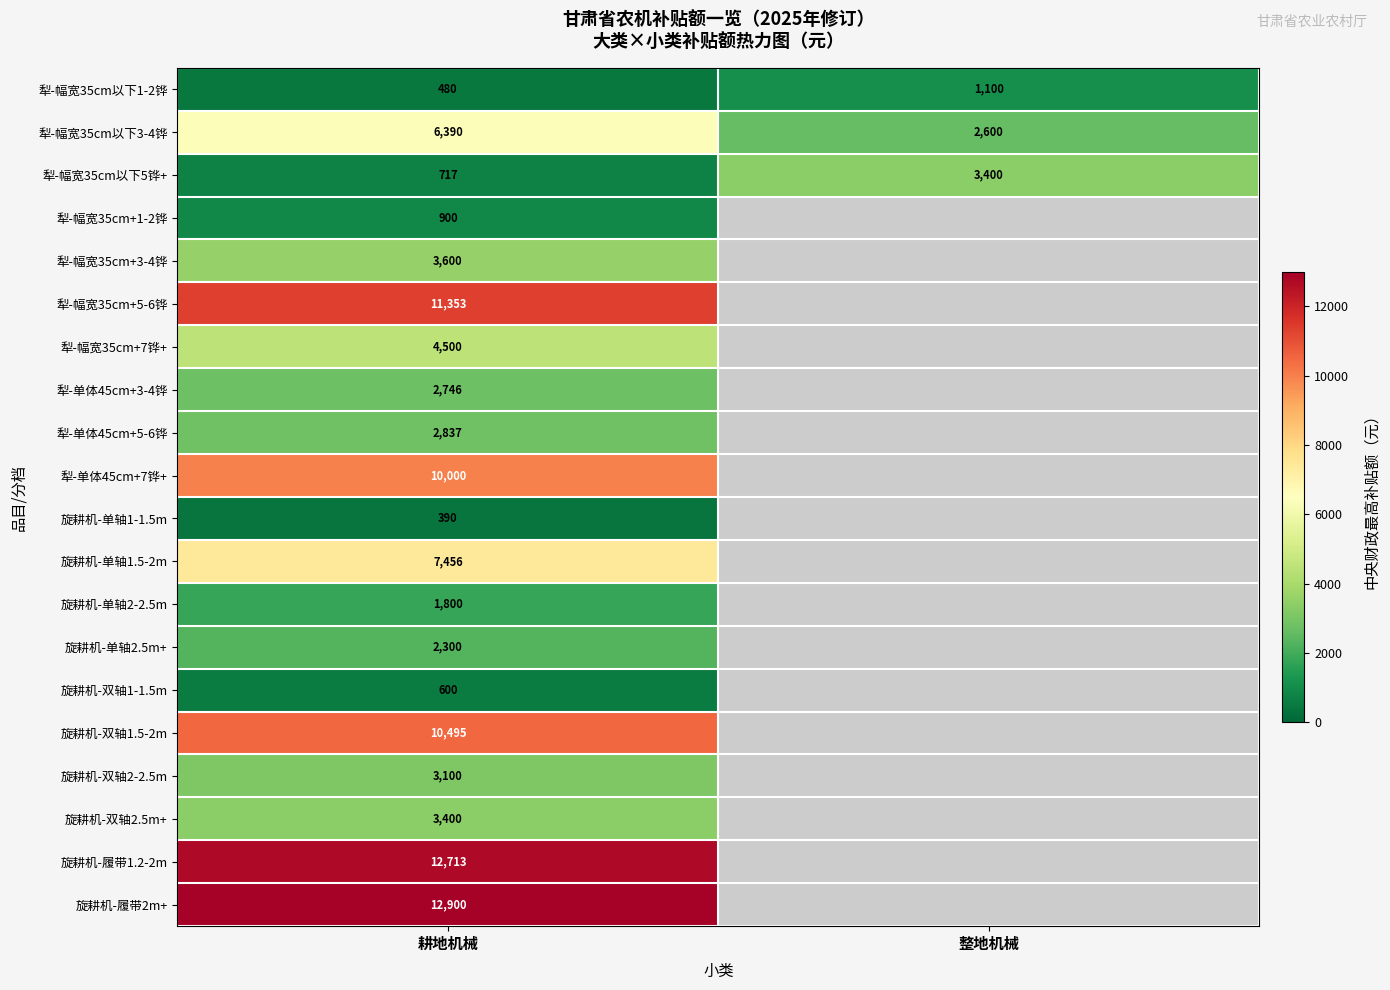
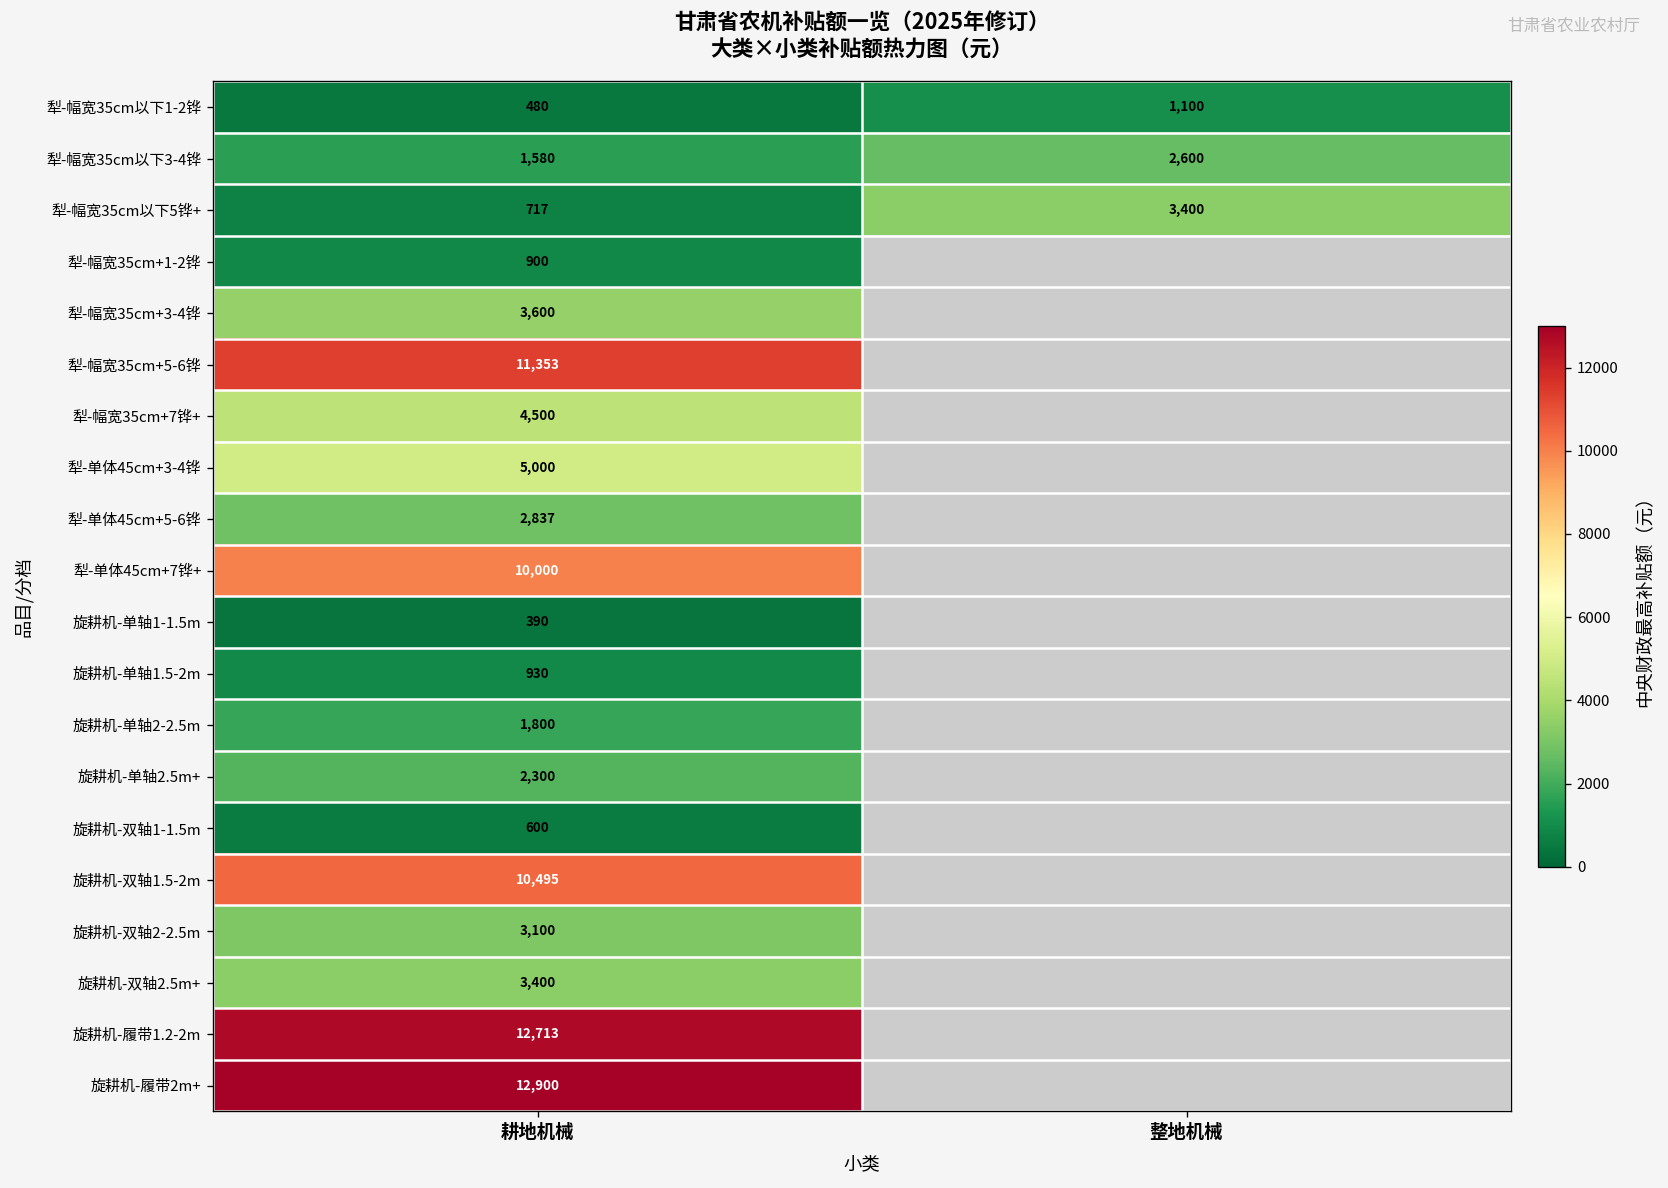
犁-幅宽35cm以下3-4铧, 耕地机械: 6,390 -> 1,580
犁-单体45cm+3-4铧, 耕地机械: 2,746 -> 5,000
旋耕机-单轴1.5-2m, 耕地机械: 7,456 -> 930
